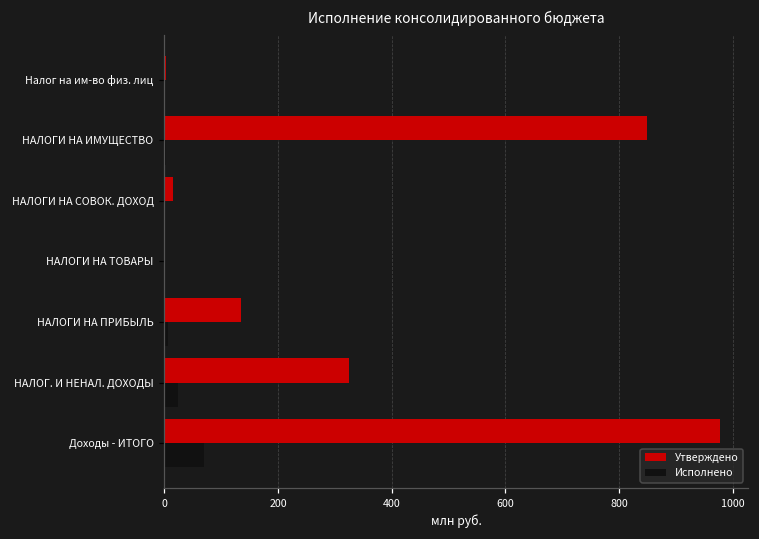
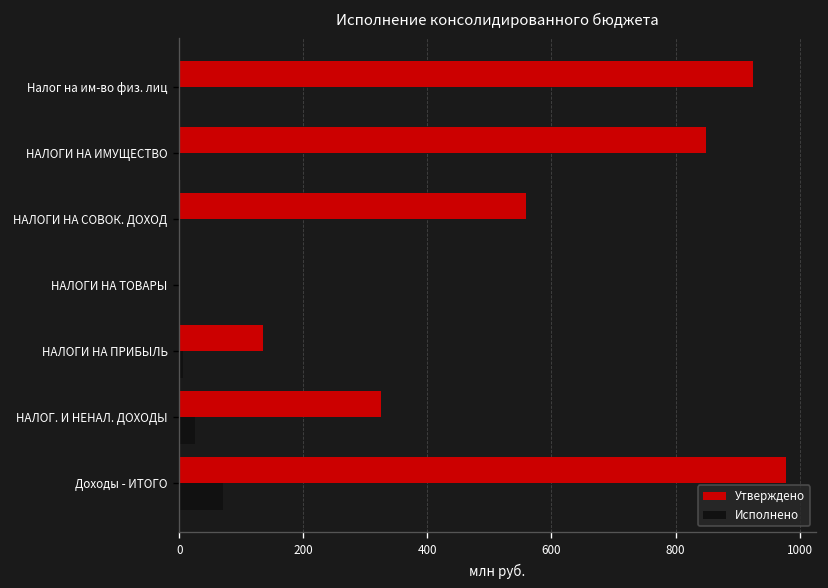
Утверждено, Налог на им-во физ. лиц: 0 -> 930
Утверждено, НАЛОГИ НА СОВОК. ДОХОД: 20 -> 560
